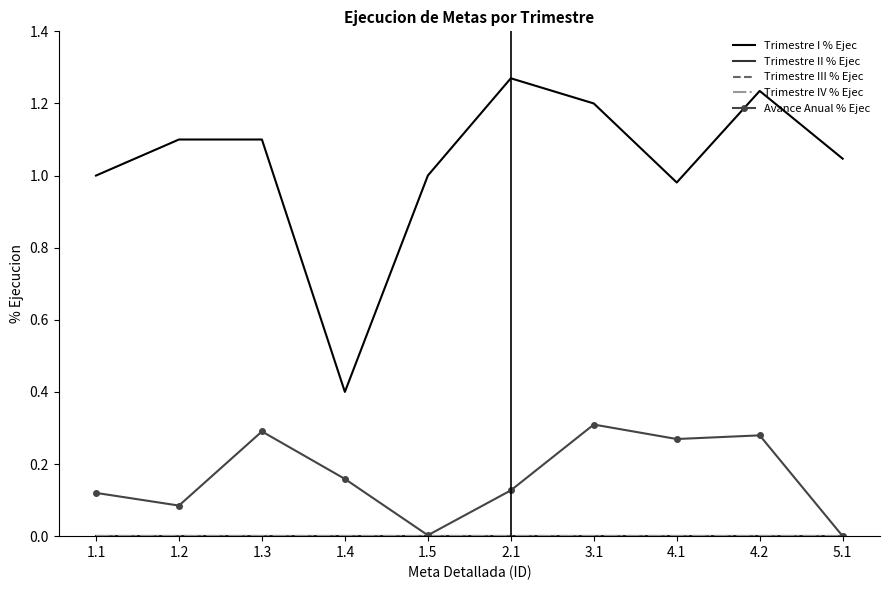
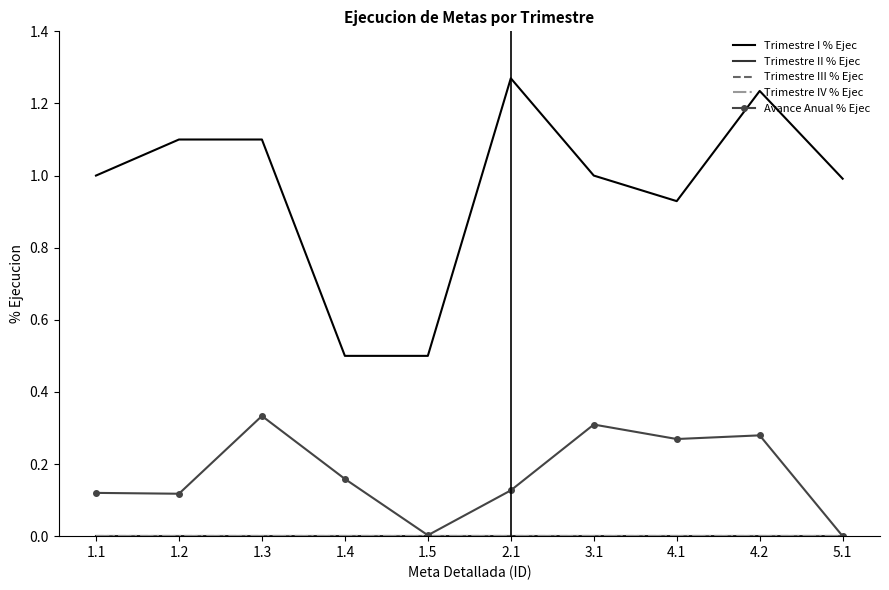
Avance Anual % Ejec, 1.2: 0.08 -> 0.12
Avance Anual % Ejec, 1.3: 0.29 -> 0.33
Trimestre I % Ejec, 1.4: 0.4 -> 0.5
Trimestre I % Ejec, 1.5: 1.0 -> 0.5
Trimestre I % Ejec, 3.1: 1.2 -> 1.0
Trimestre I % Ejec, 4.1: 0.98 -> 0.93
Trimestre I % Ejec, 5.1: 1.05 -> 0.99
